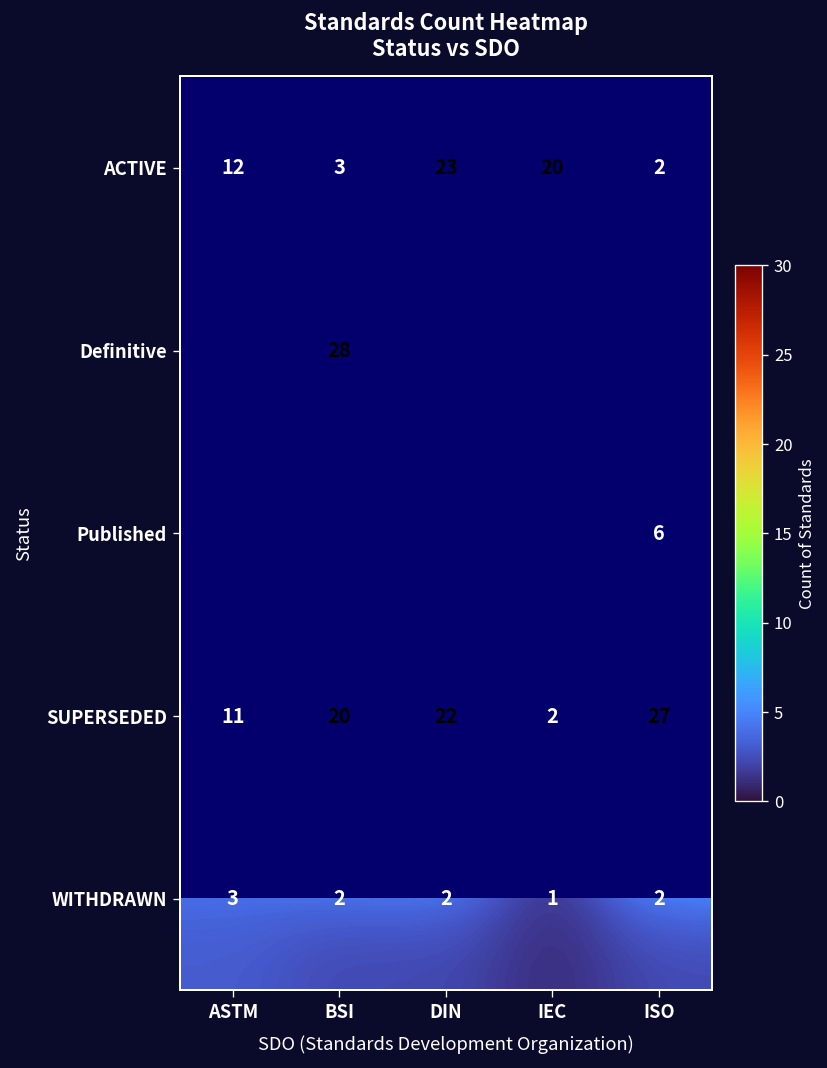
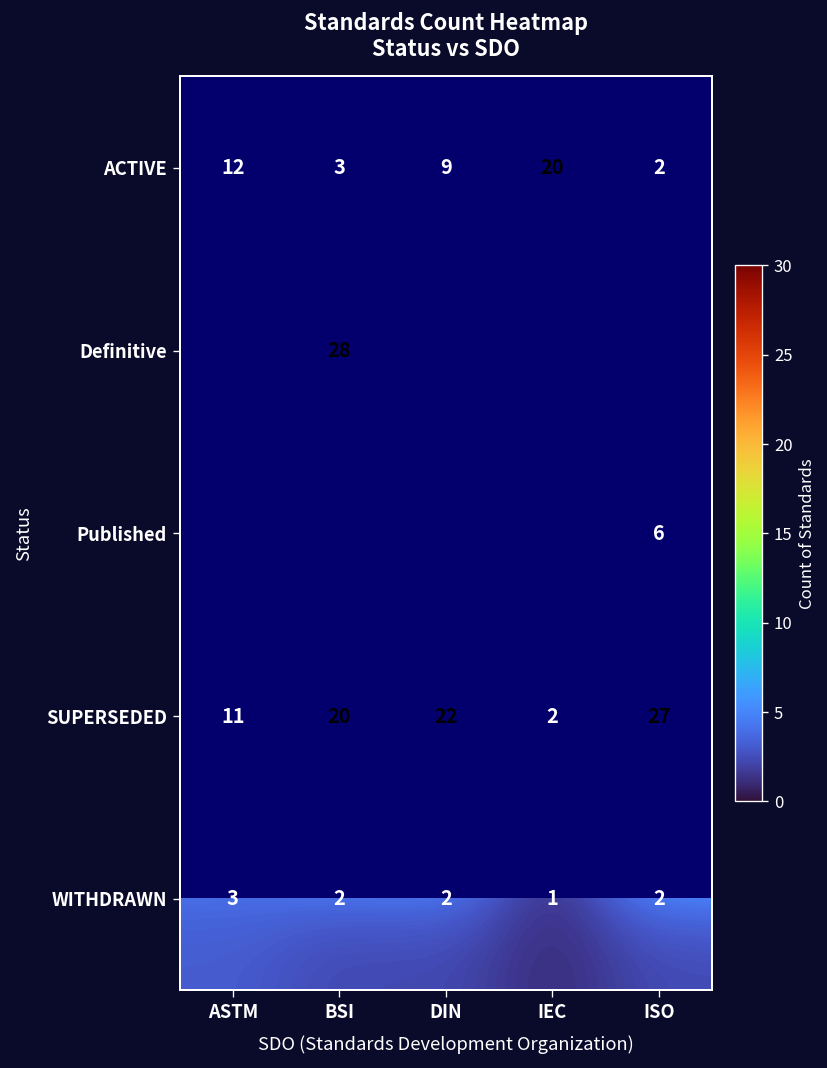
ACTIVE, DIN: 23 -> 9
